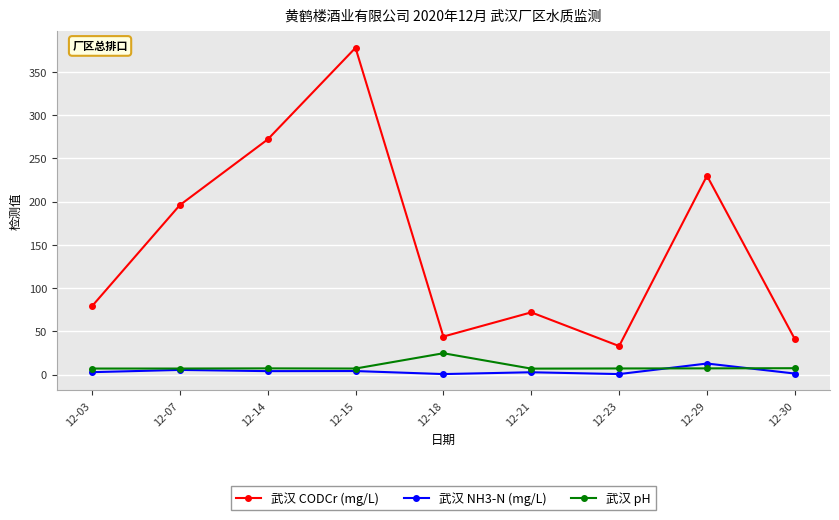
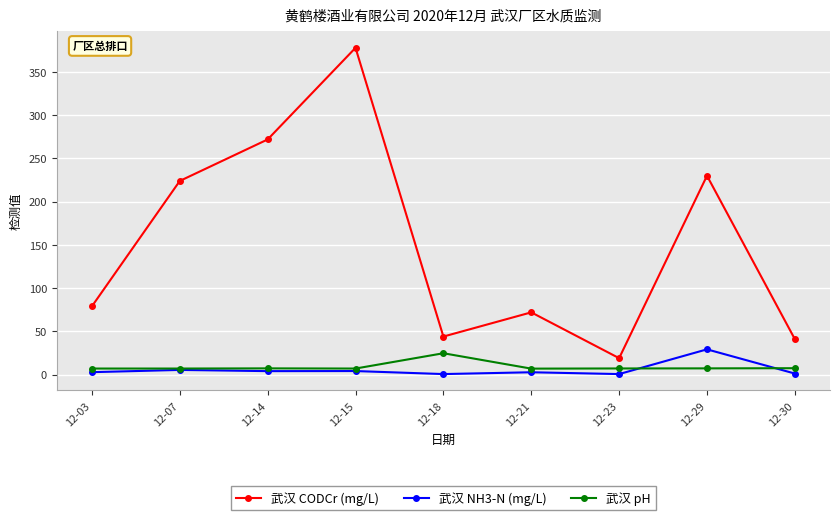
武汉 CODCr (mg/L), 12-07: 200 -> 220
武汉 CODCr (mg/L), 12-23: 30 -> 20
武汉 NH3-N (mg/L), 12-29: 10 -> 30
